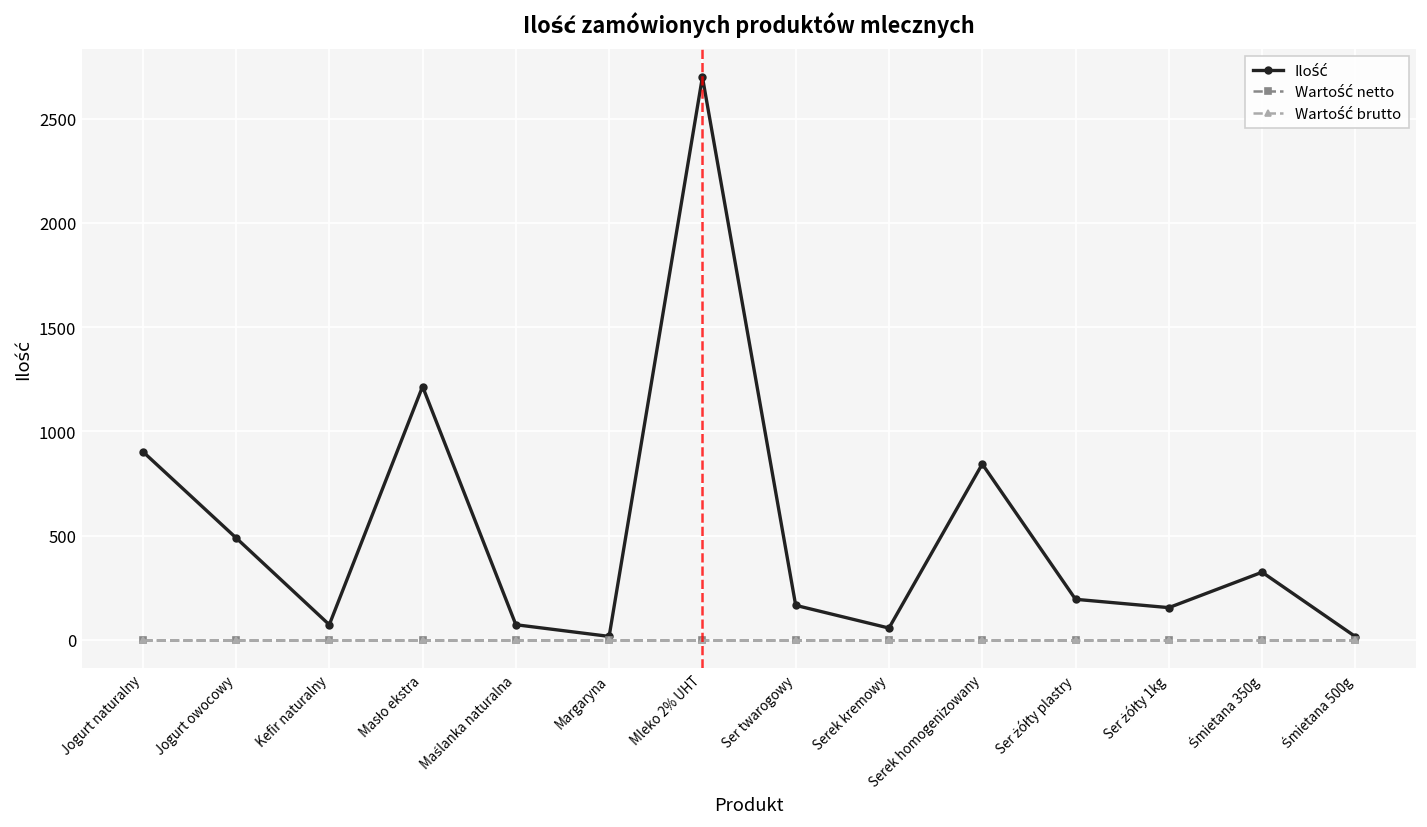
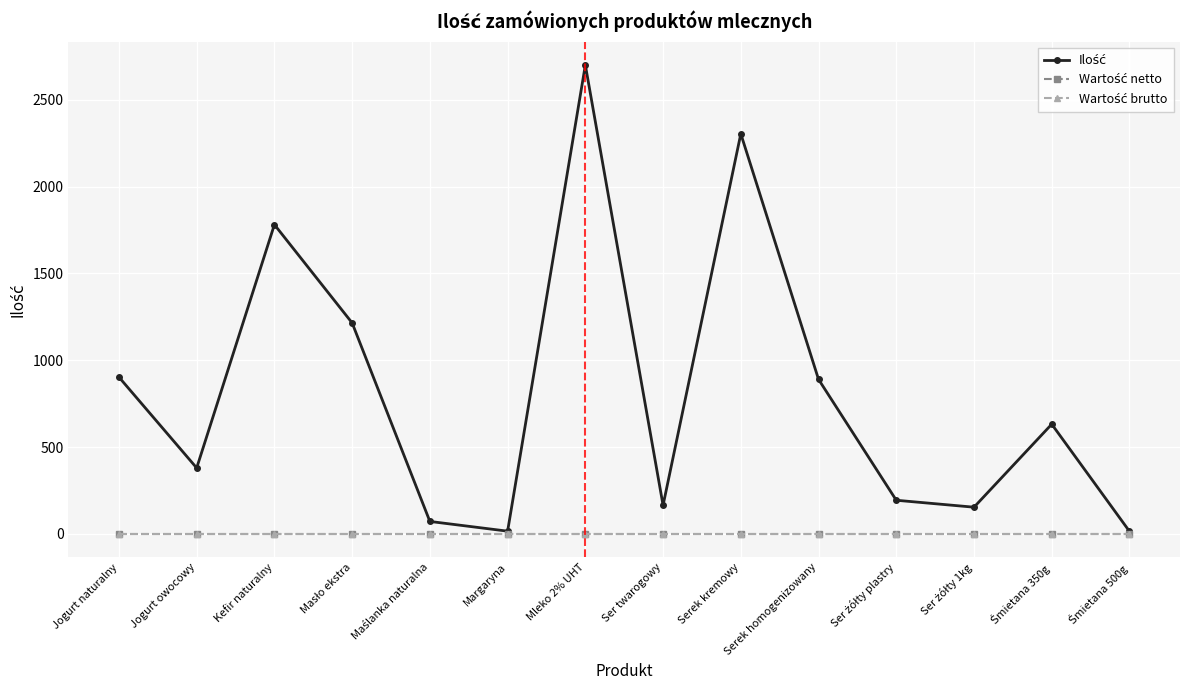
Ilość, Jogurt owocowy: 490 -> 380
Ilość, Kefir naturalny: 70 -> 1780
Ilość, Serek kremowy: 60 -> 2300
Ilość, Serek homogenizowany: 840 -> 890
Ilość, Śmietana 350g: 320 -> 630
